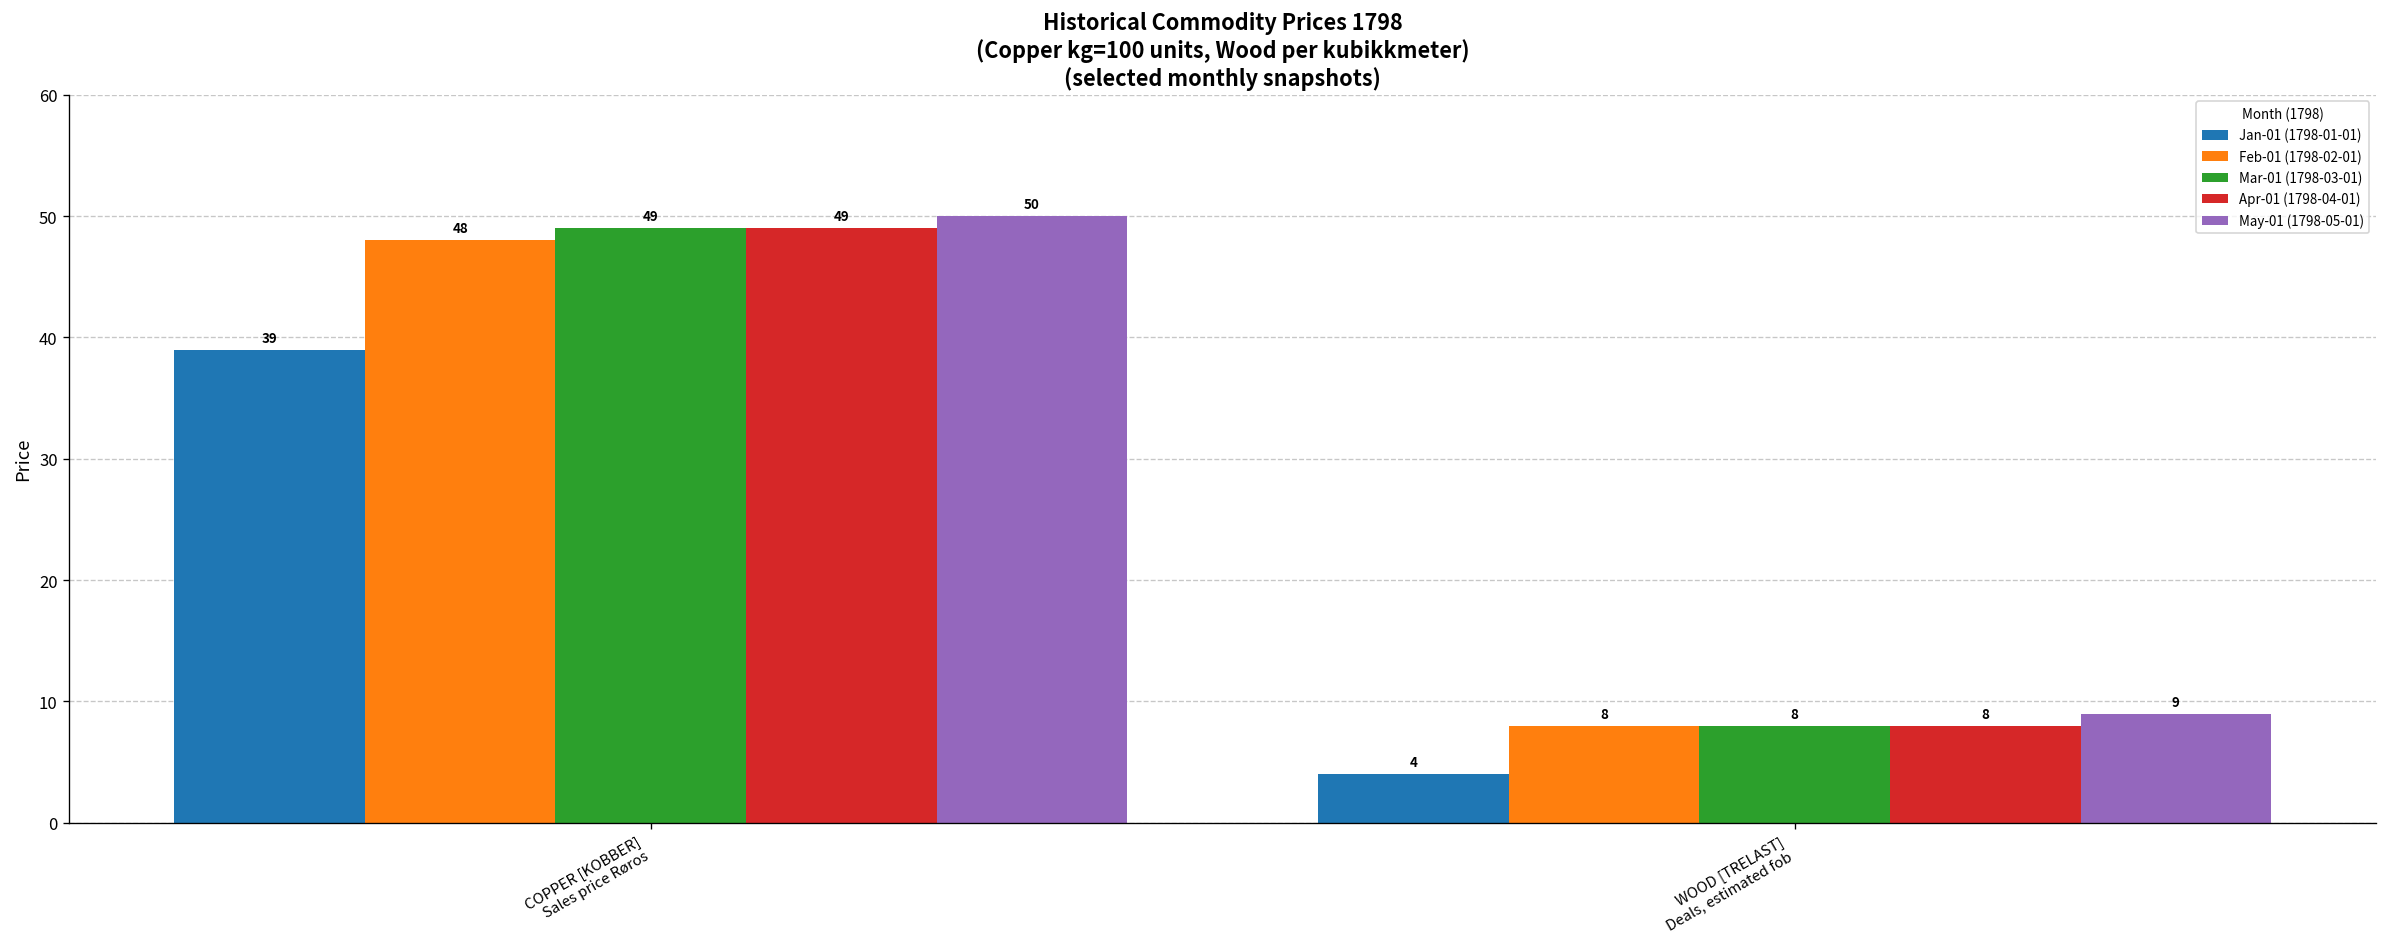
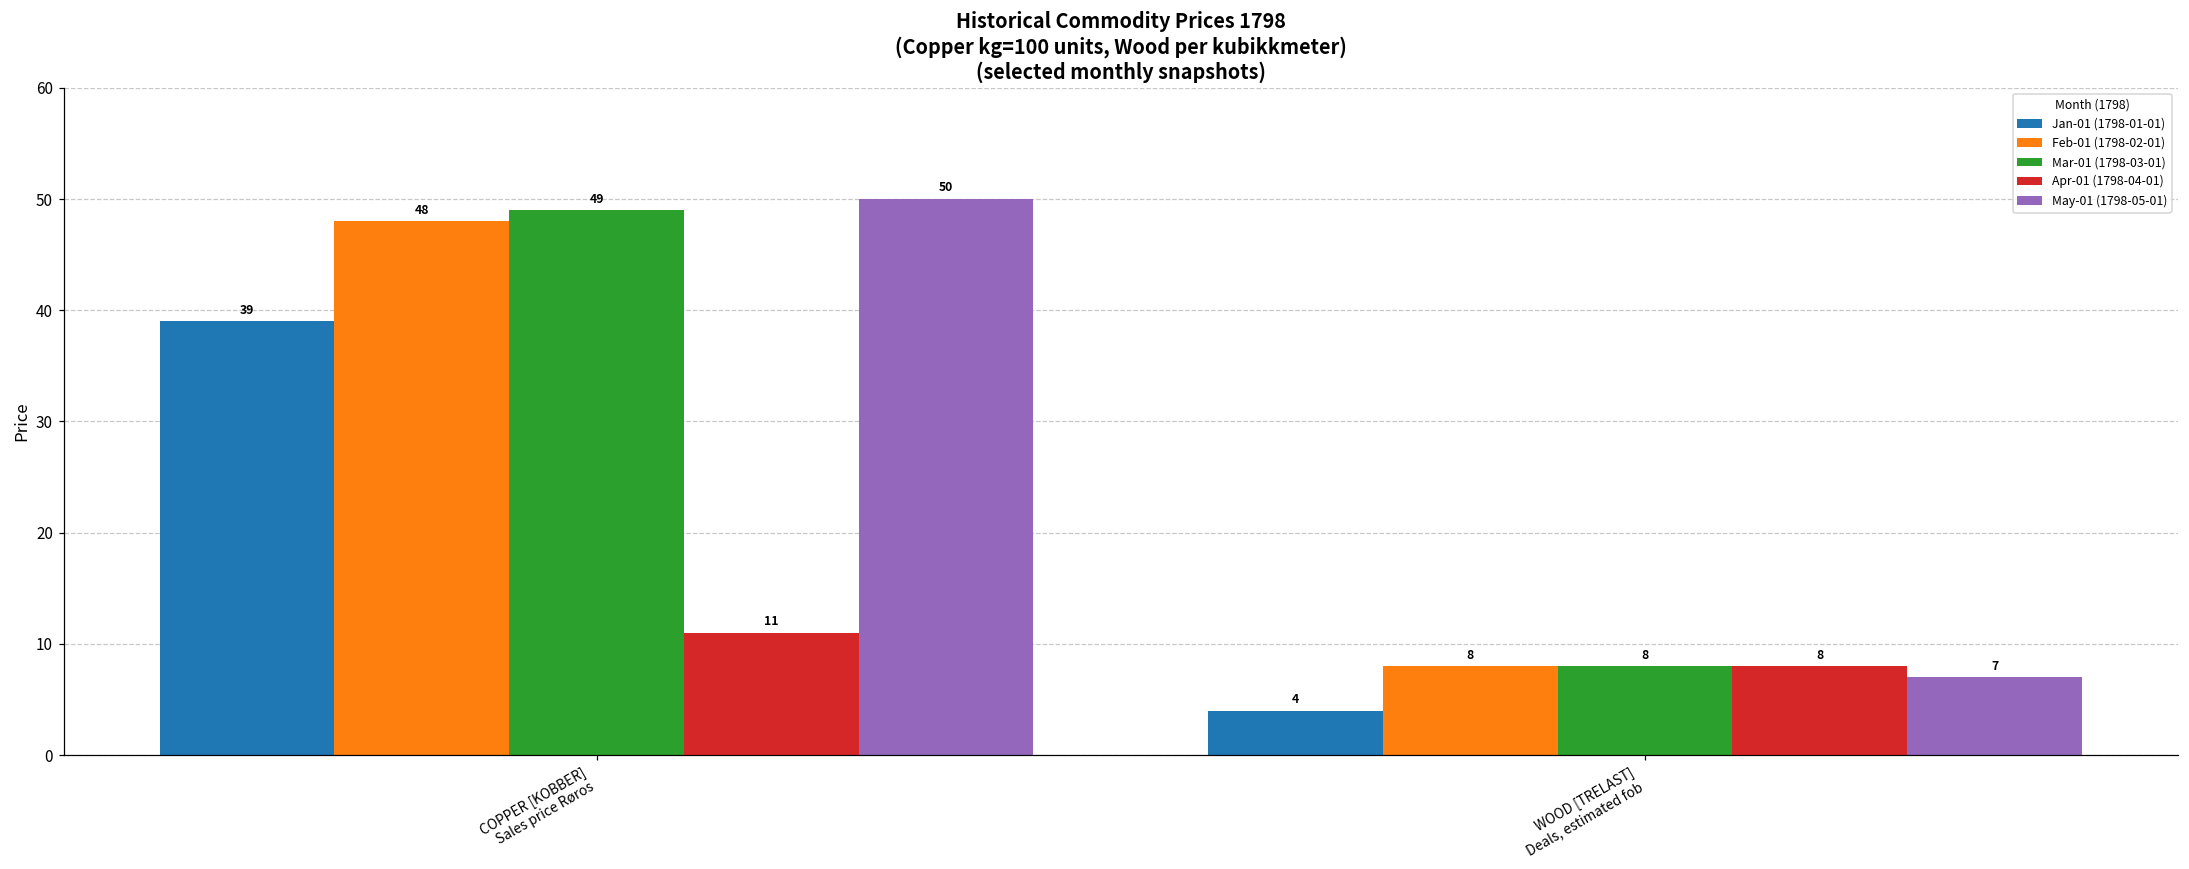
Apr-01 (1798-04-01), COPPER [KOBBER] Sales price Røros: 49 -> 11
May-01 (1798-05-01), WOOD [TRELAST] Deals, estimated fob: 9 -> 7
